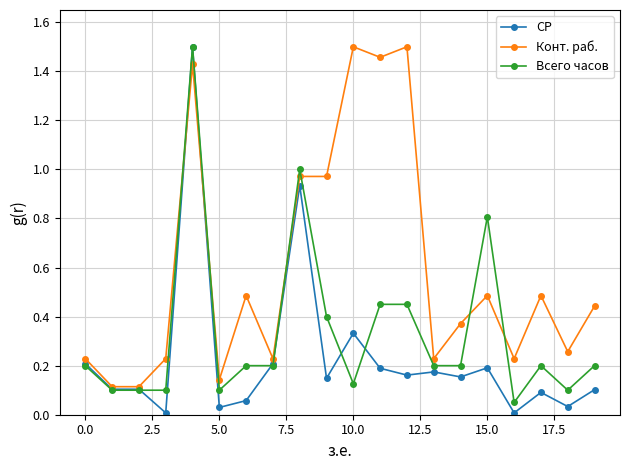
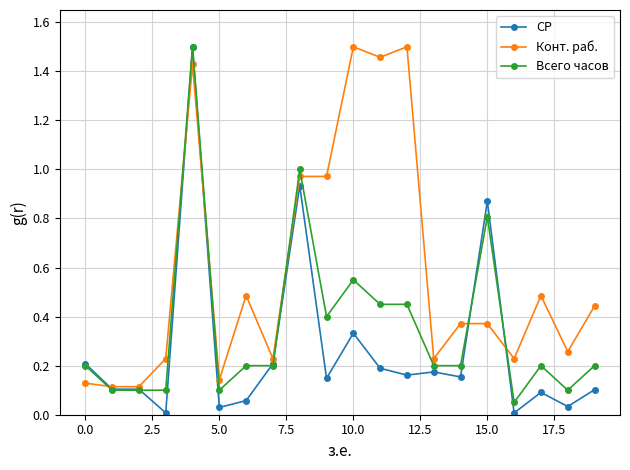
Конт. раб., 0.0: 0.23 -> 0.13
Всего часов, 10.0: 0.13 -> 0.55
СР, 15.0: 0.19 -> 0.87
Конт. раб., 15.0: 0.49 -> 0.37
